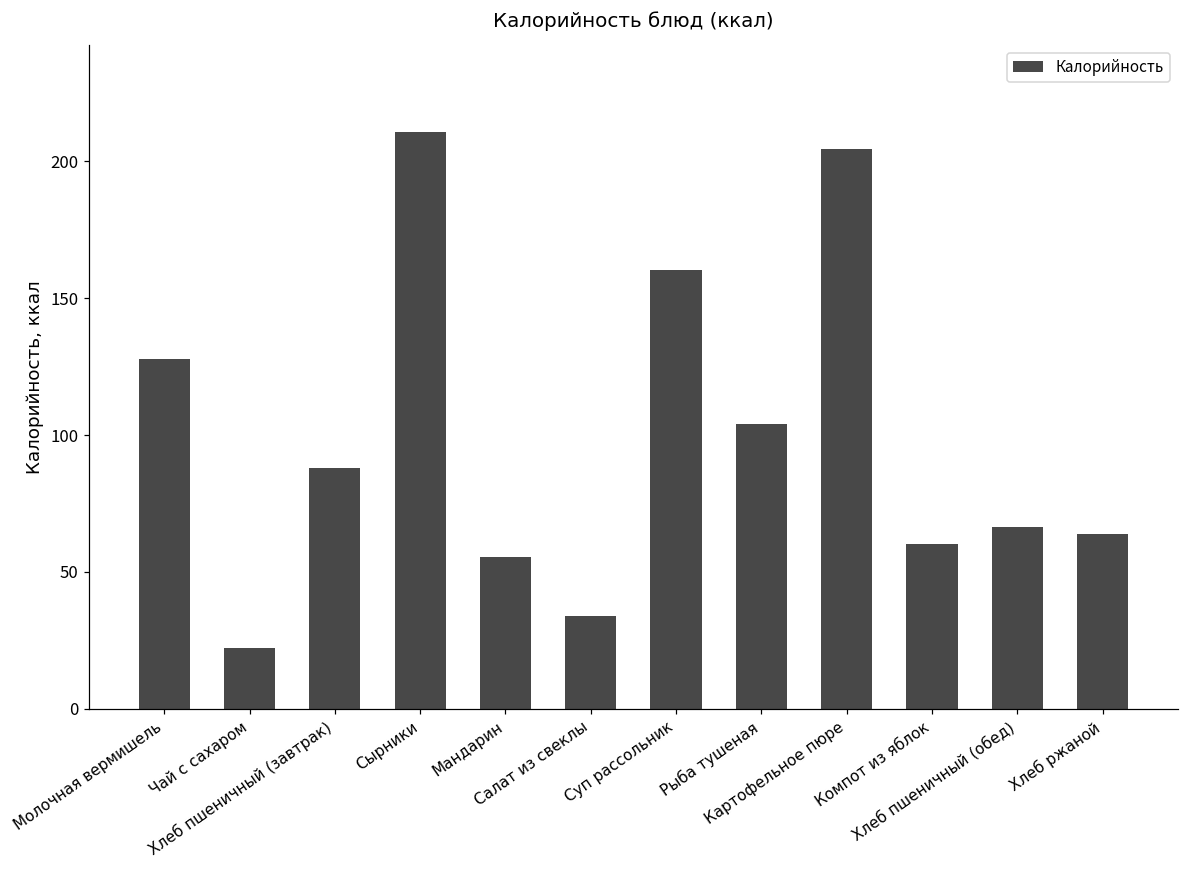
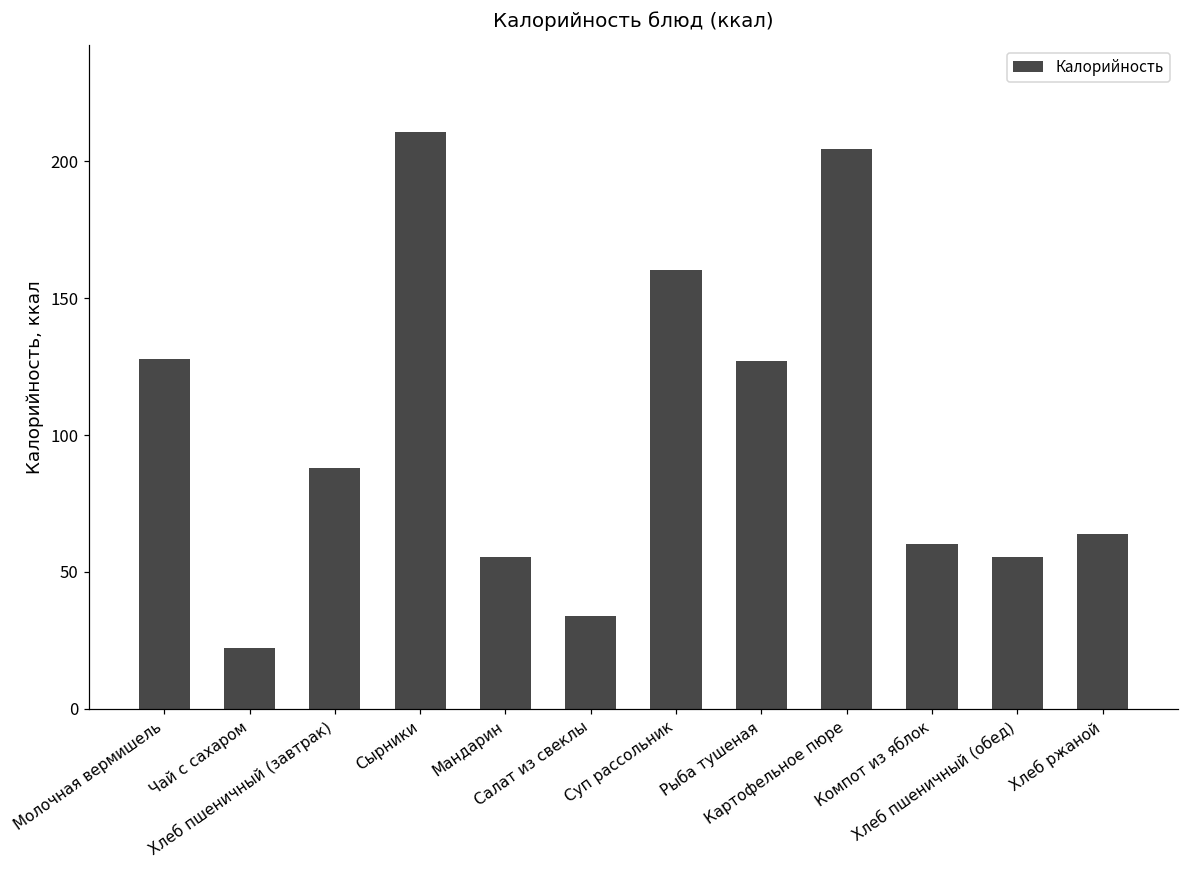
Рыба тушеная: 104 -> 127
Хлеб пшеничный (обед): 66 -> 55
